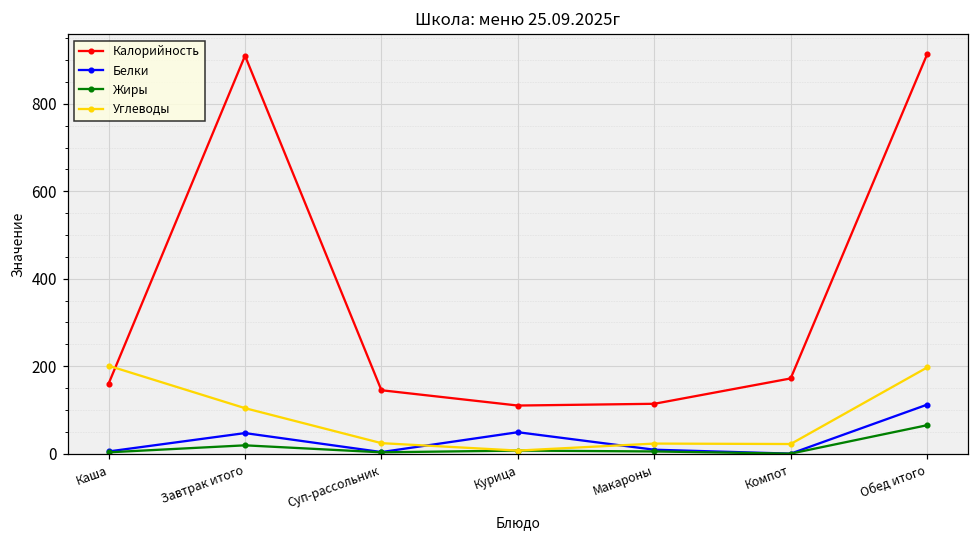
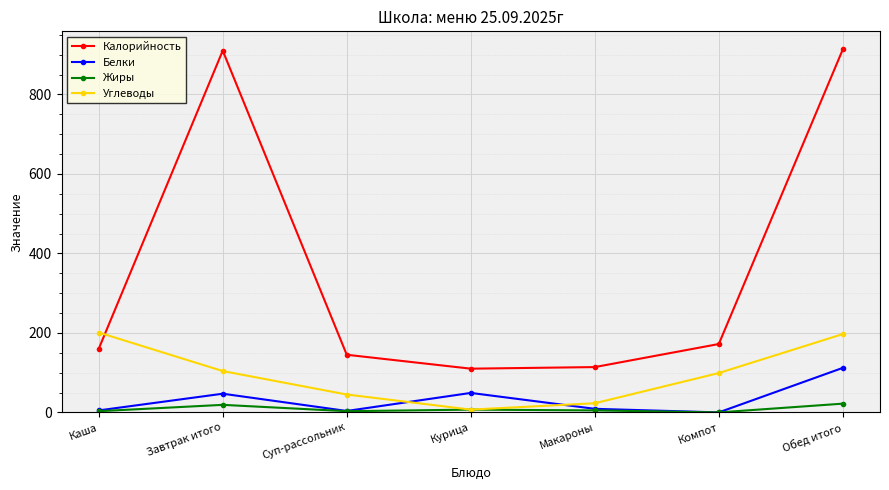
Углеводы, Суп-рассольник: 20 -> 50
Углеводы, Компот: 20 -> 100
Жиры, Обед итого: 70 -> 20
